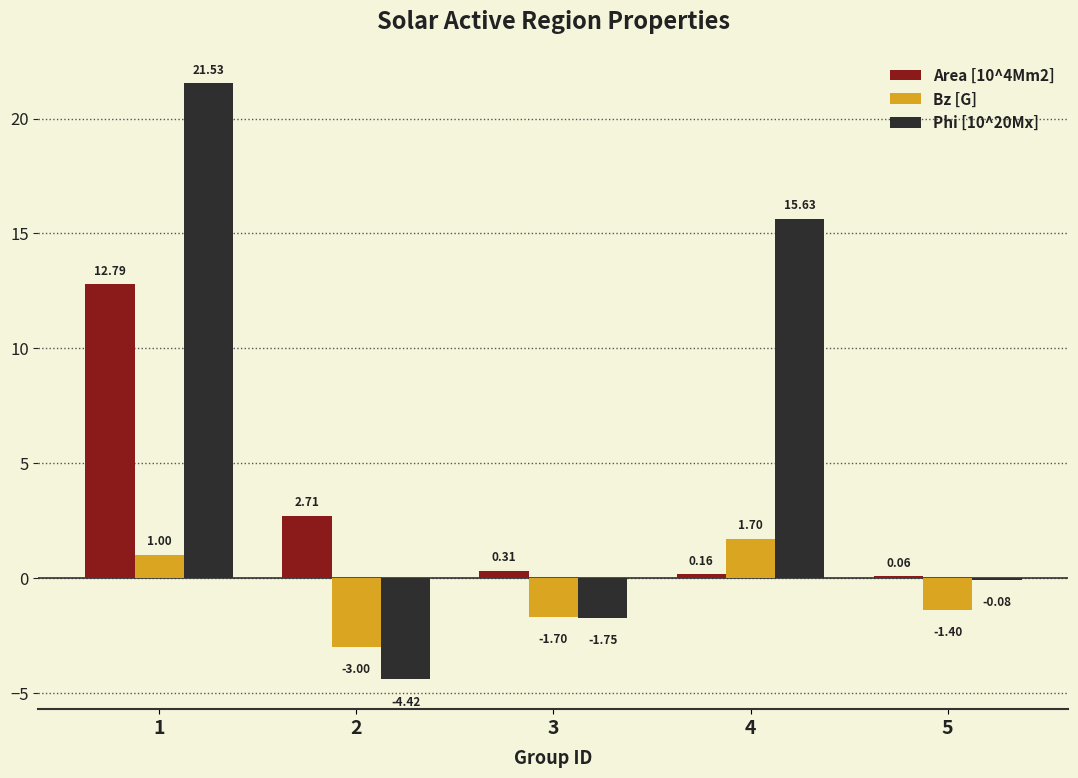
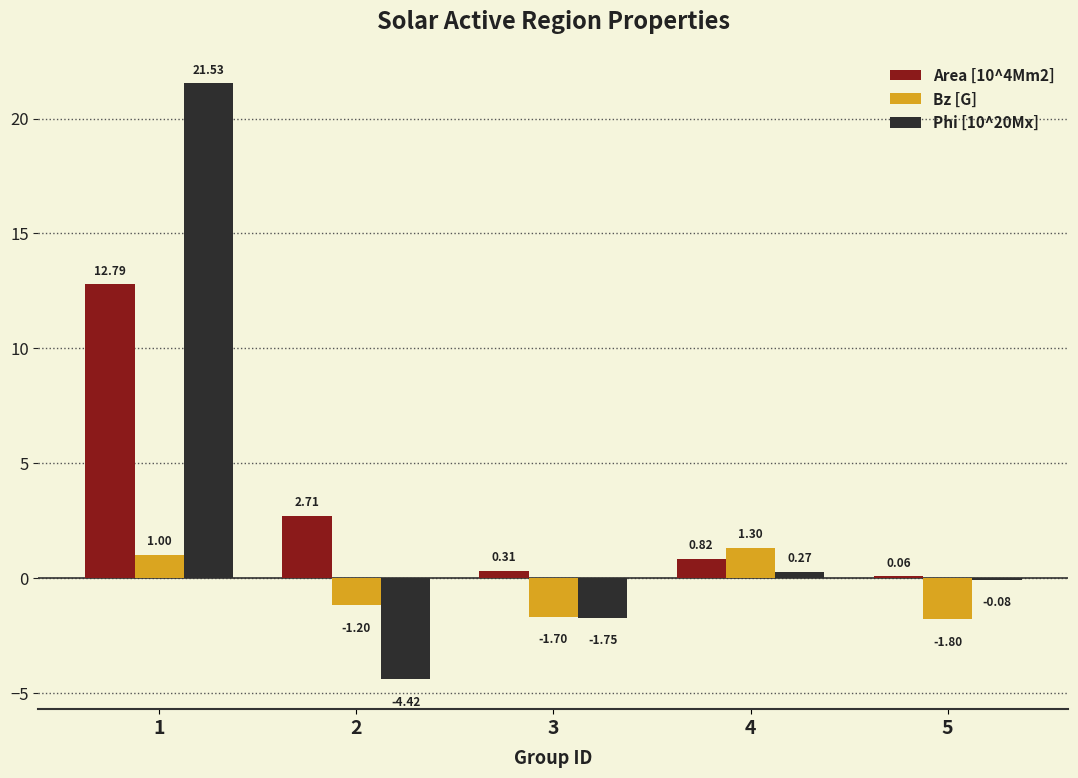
Bz [G], 2: -3.00 -> -1.20
Area [10^4Mm2], 4: 0.16 -> 0.82
Bz [G], 4: 1.70 -> 1.30
Phi [10^20Mx], 4: 15.63 -> 0.27
Bz [G], 5: -1.40 -> -1.80
